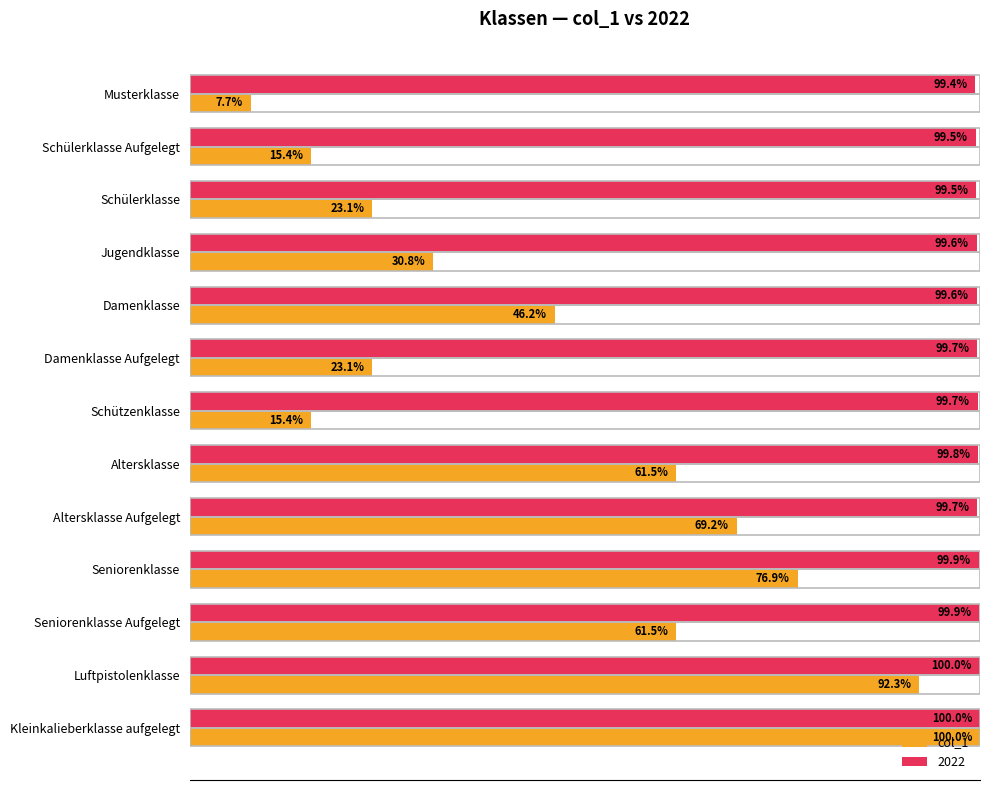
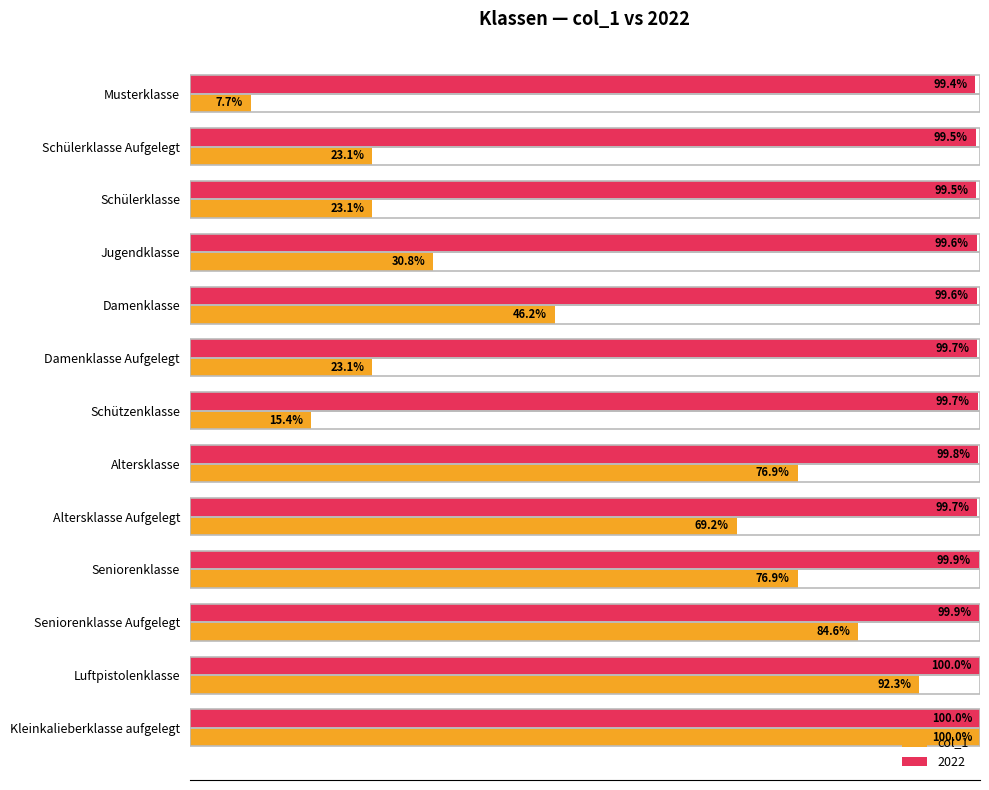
col_1, Schülerklasse Aufgelegt: 15.4% -> 23.1%
col_1, Altersklasse: 61.5% -> 76.9%
col_1, Seniorenklasse Aufgelegt: 61.5% -> 84.6%
